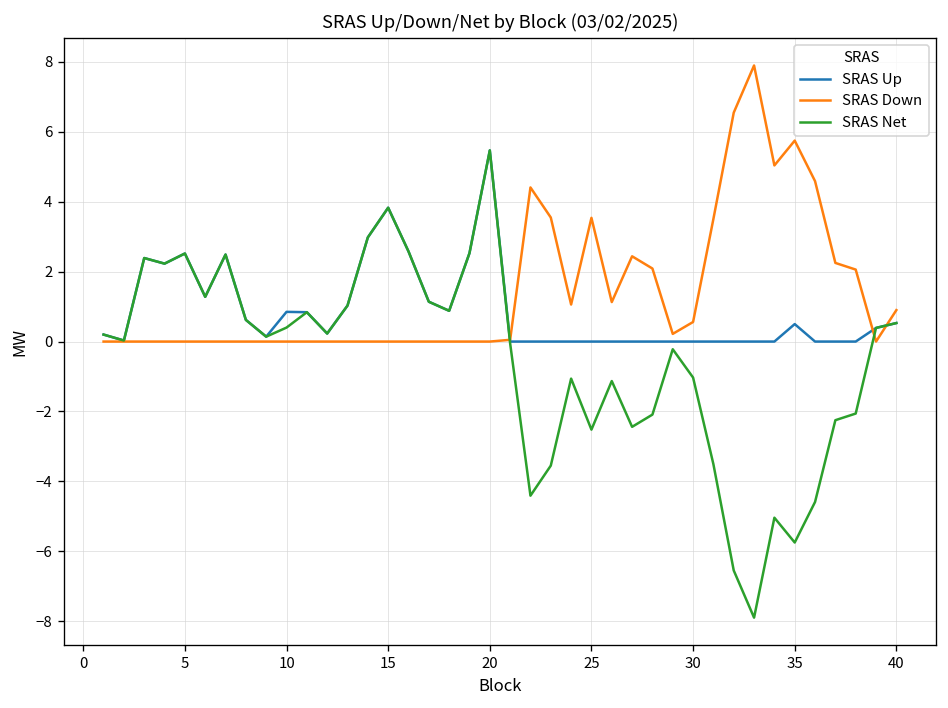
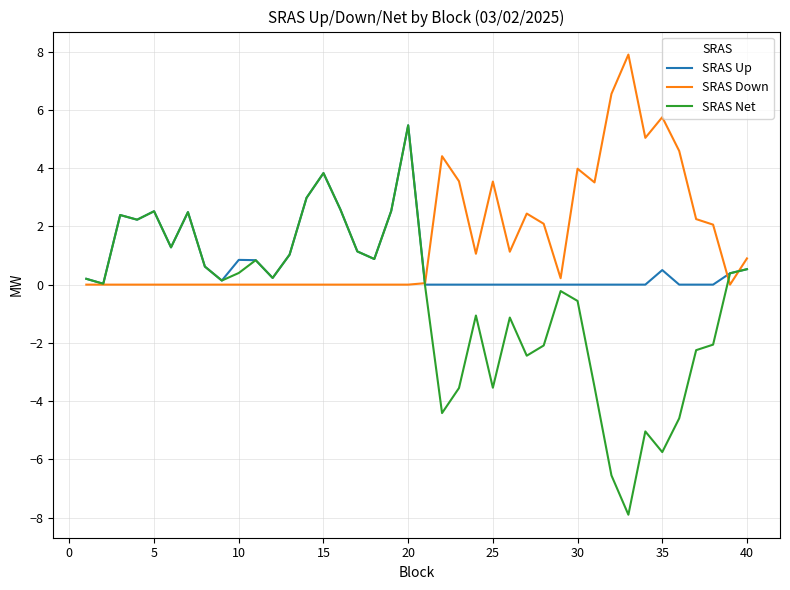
SRAS Net, 25: -2.5 -> -3.5
SRAS Down, 30: 0.6 -> 4.0
SRAS Net, 30: -1.0 -> -0.6
